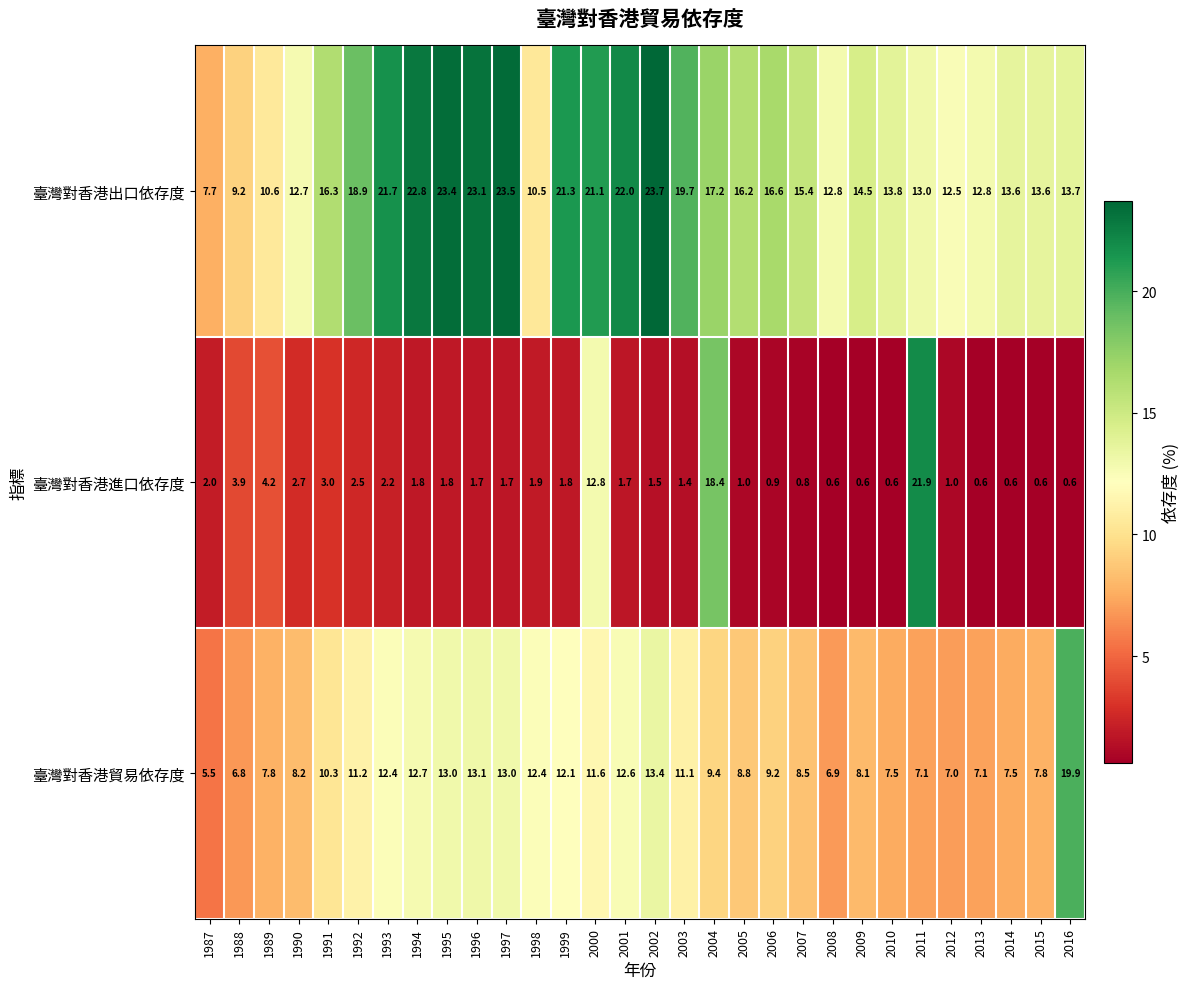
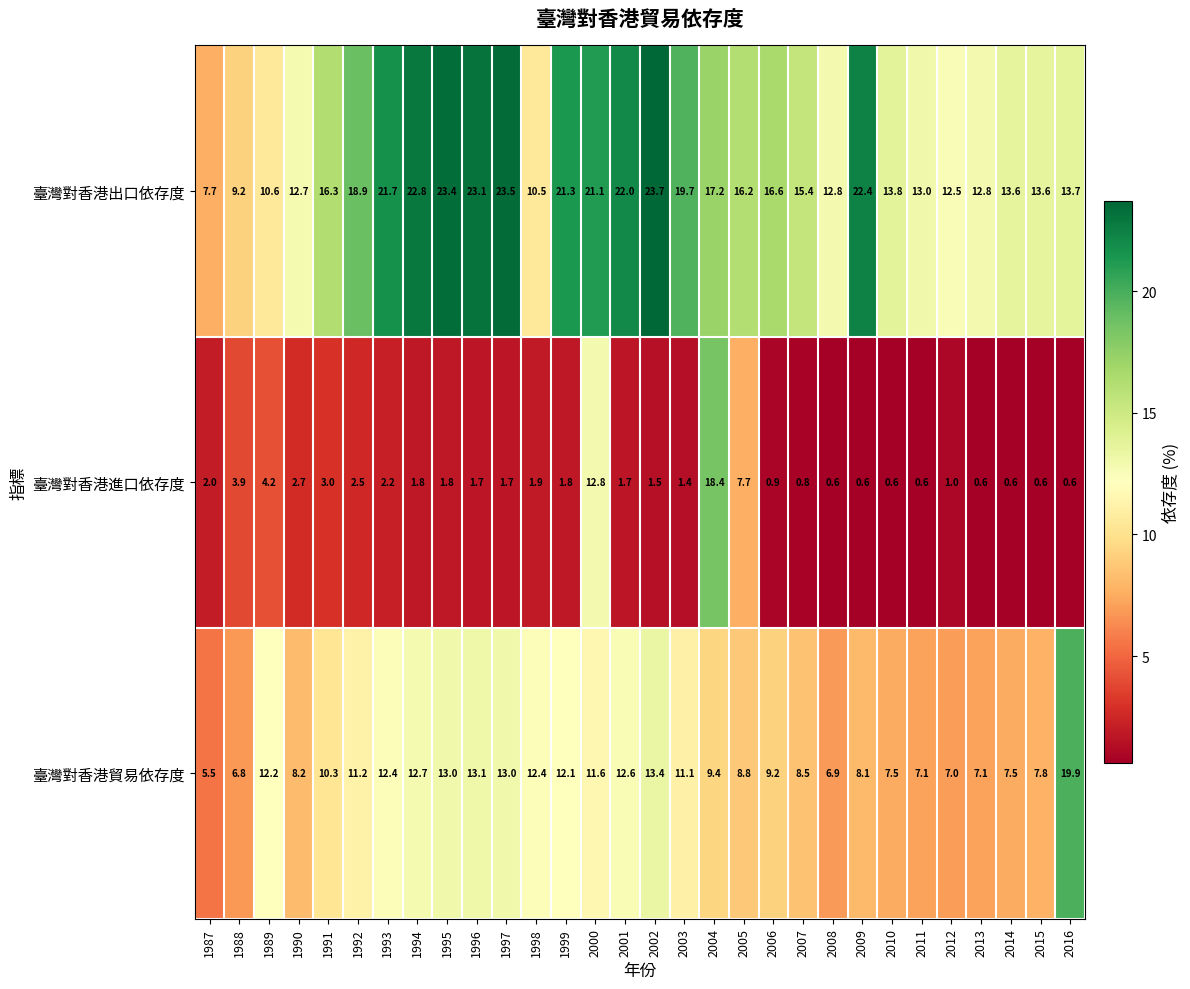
臺灣對香港出口依存度, 2009: 14.5 -> 22.4
臺灣對香港進口依存度, 2005: 1.0 -> 7.7
臺灣對香港進口依存度, 2011: 21.9 -> 0.6
臺灣對香港貿易依存度, 1989: 7.8 -> 12.2
